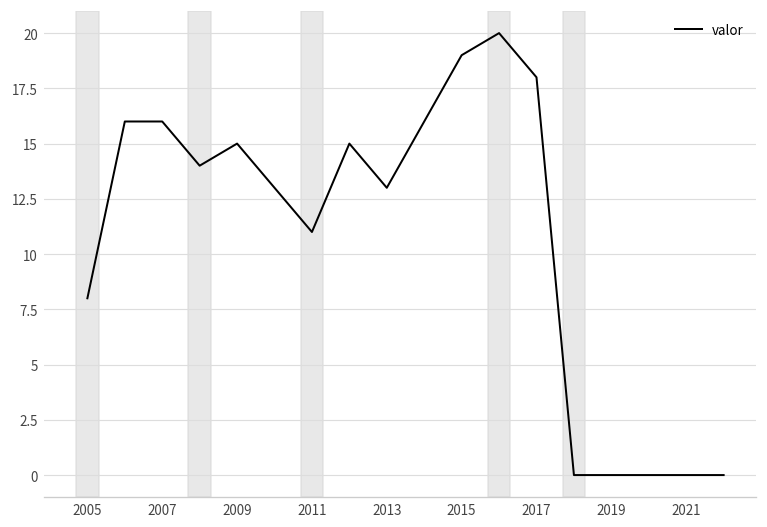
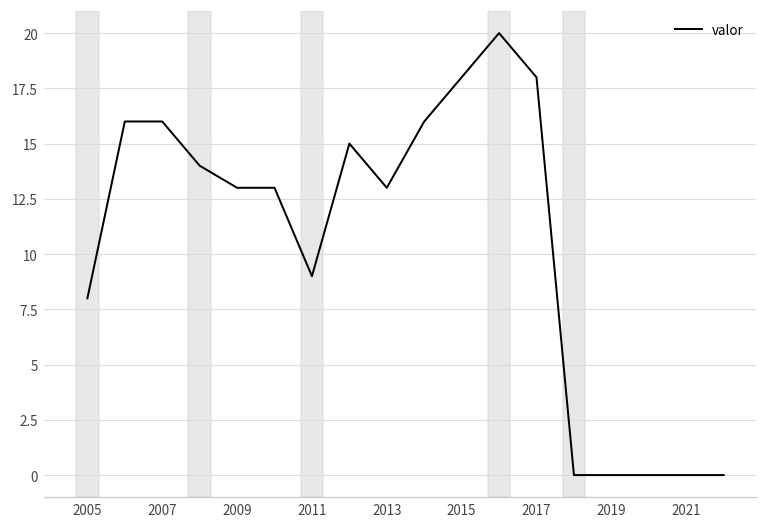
2009: 15 -> 13
2011: 11 -> 9
2015: 19 -> 18
